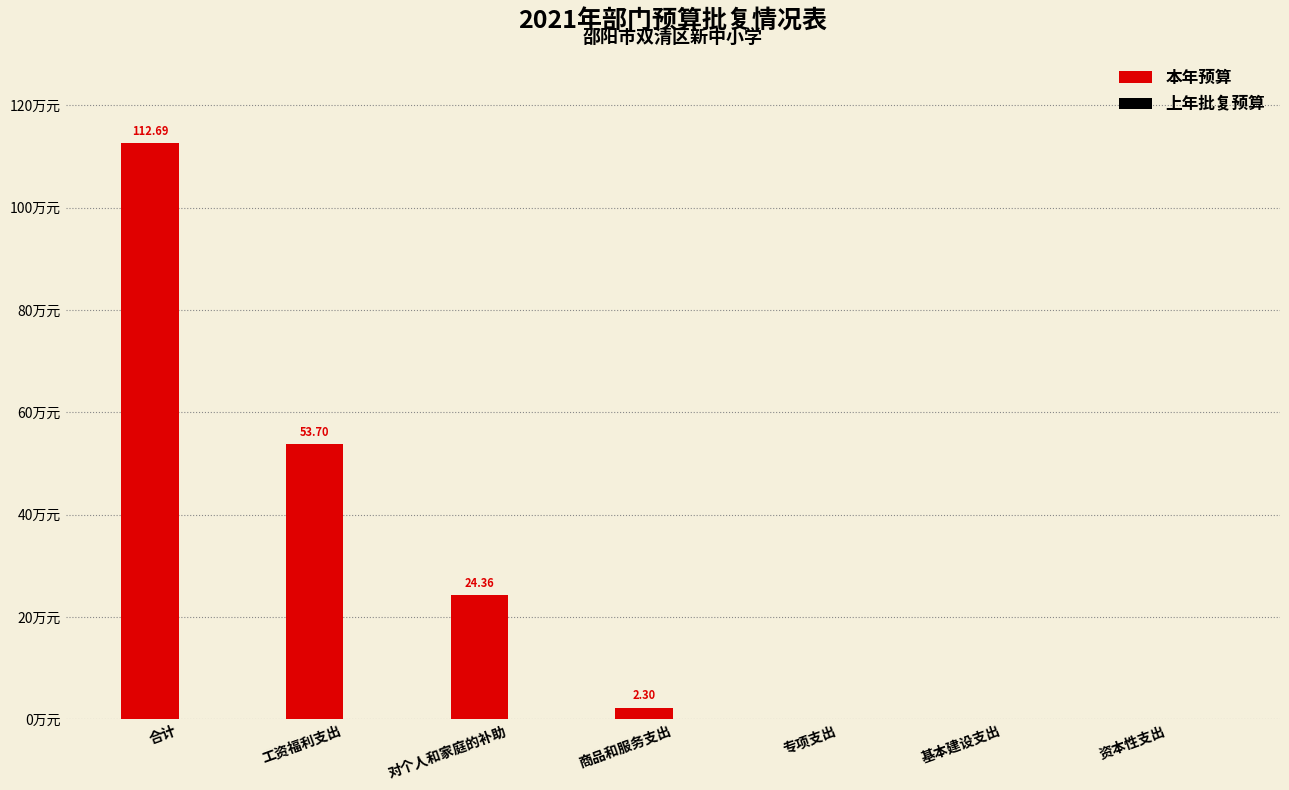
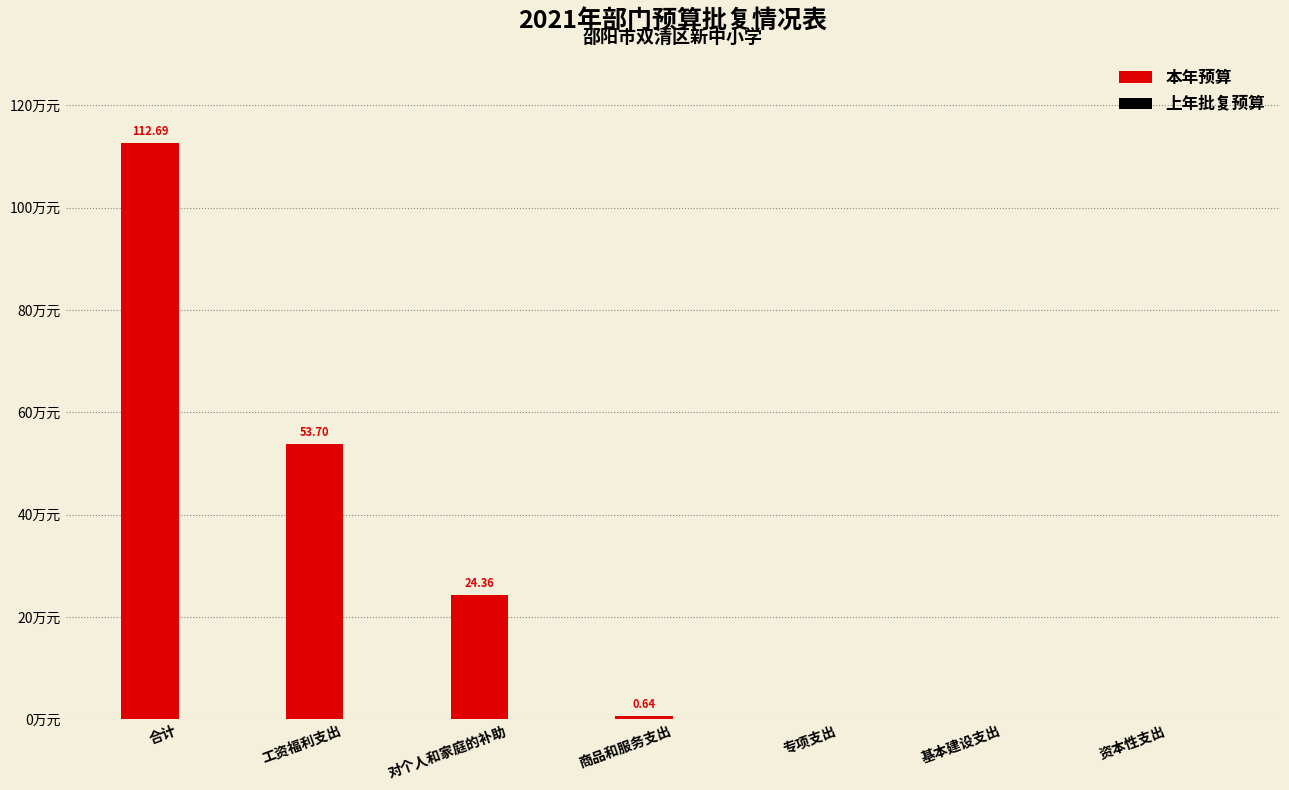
本年预算, 商品和服务支出: 2.30 -> 0.64
